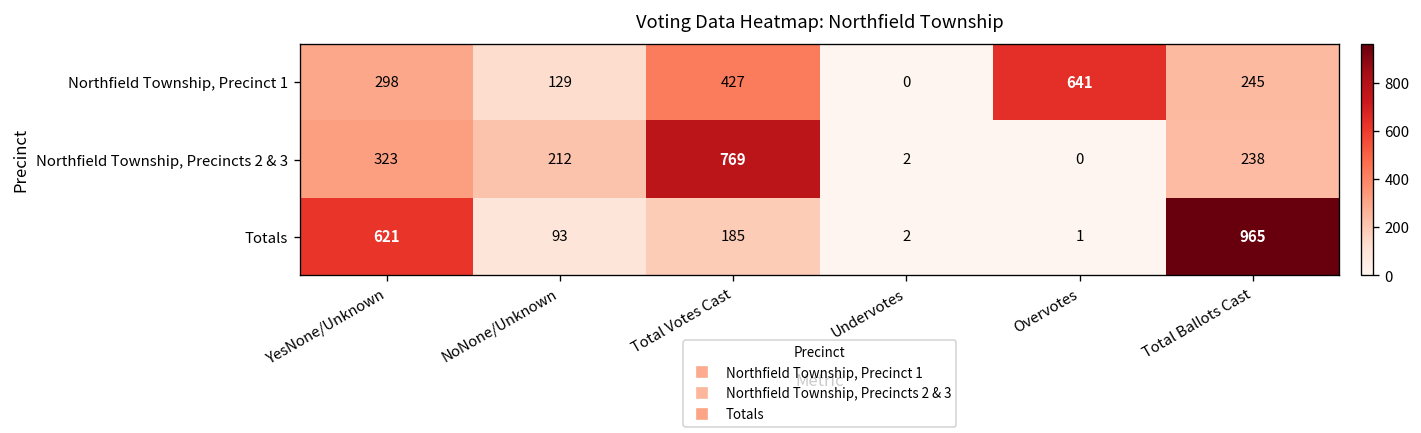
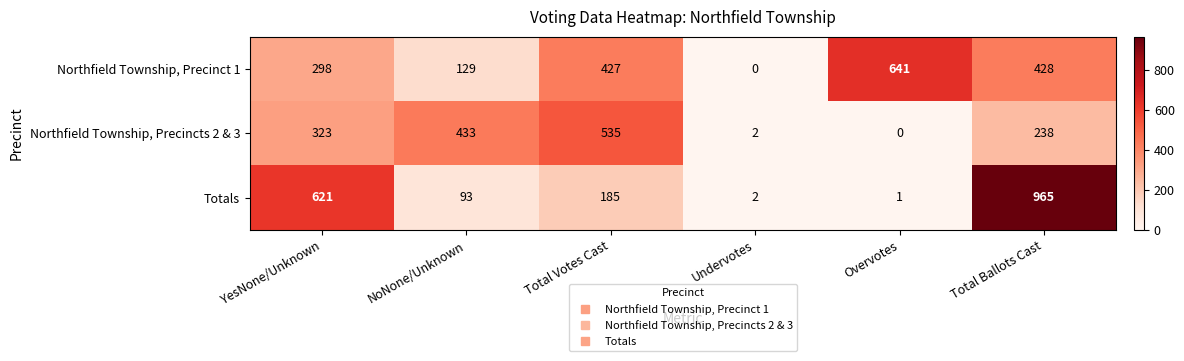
Northfield Township, Precinct 1, Total Ballots Cast: 245 -> 428
Northfield Township, Precincts 2 & 3, NoNone/Unknown: 212 -> 433
Northfield Township, Precincts 2 & 3, Total Votes Cast: 769 -> 535
